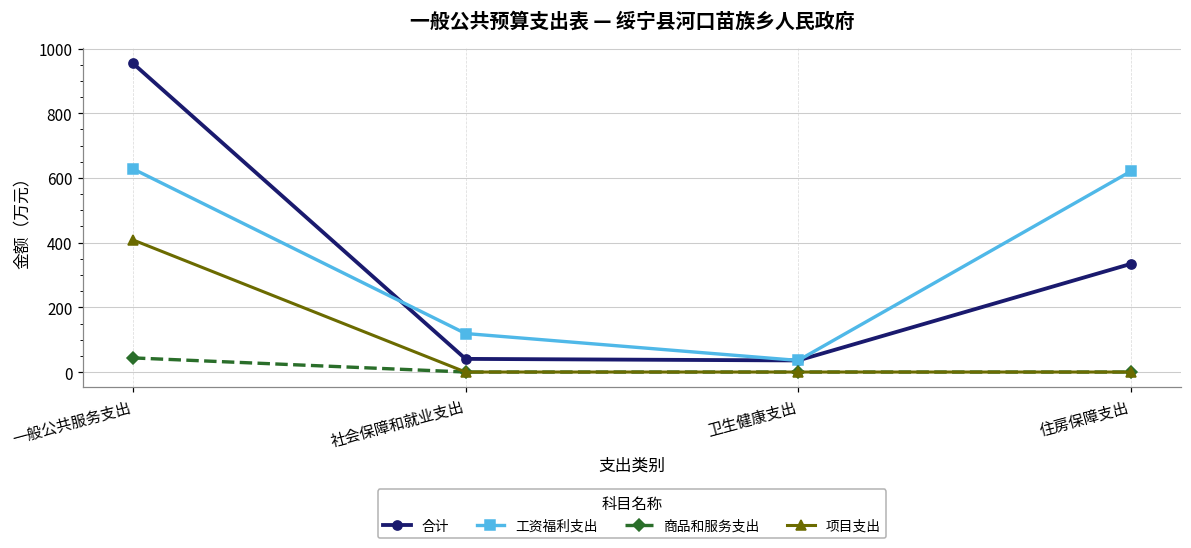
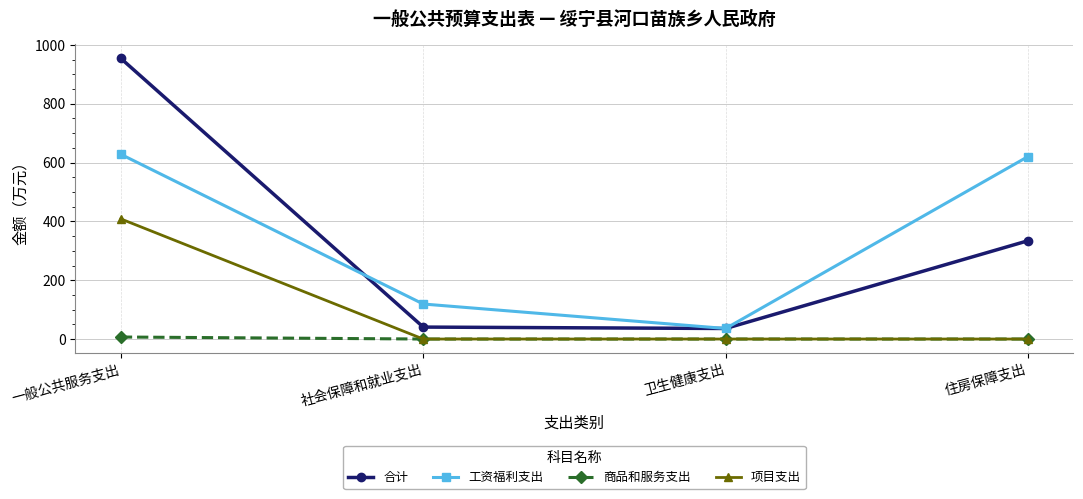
商品和服务支出, 一般公共服务支出: 40 -> 10
